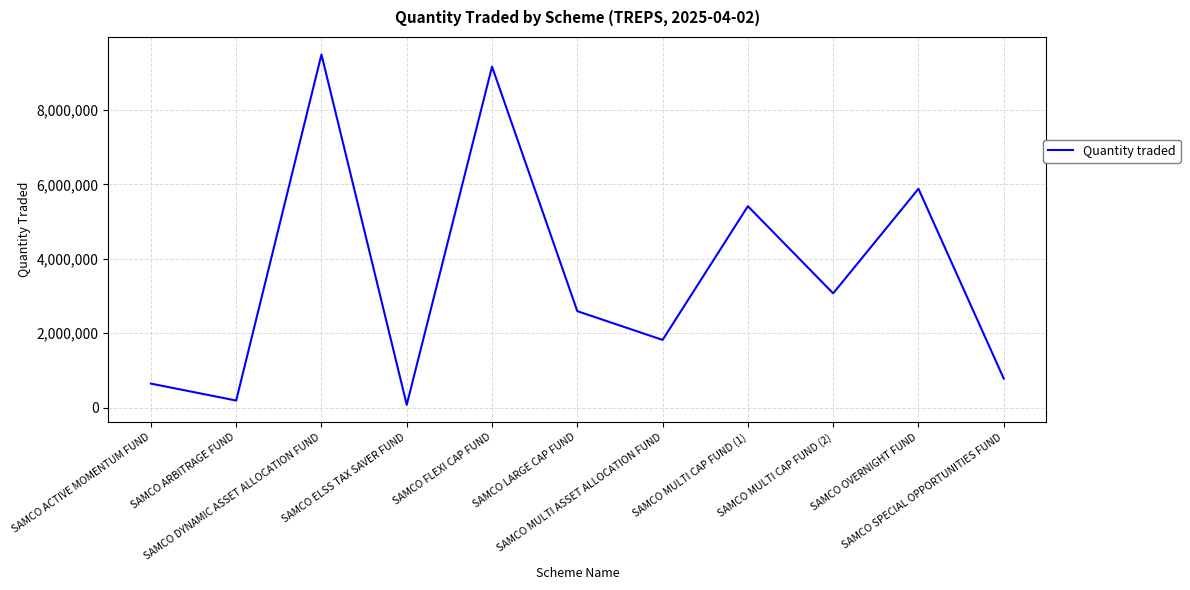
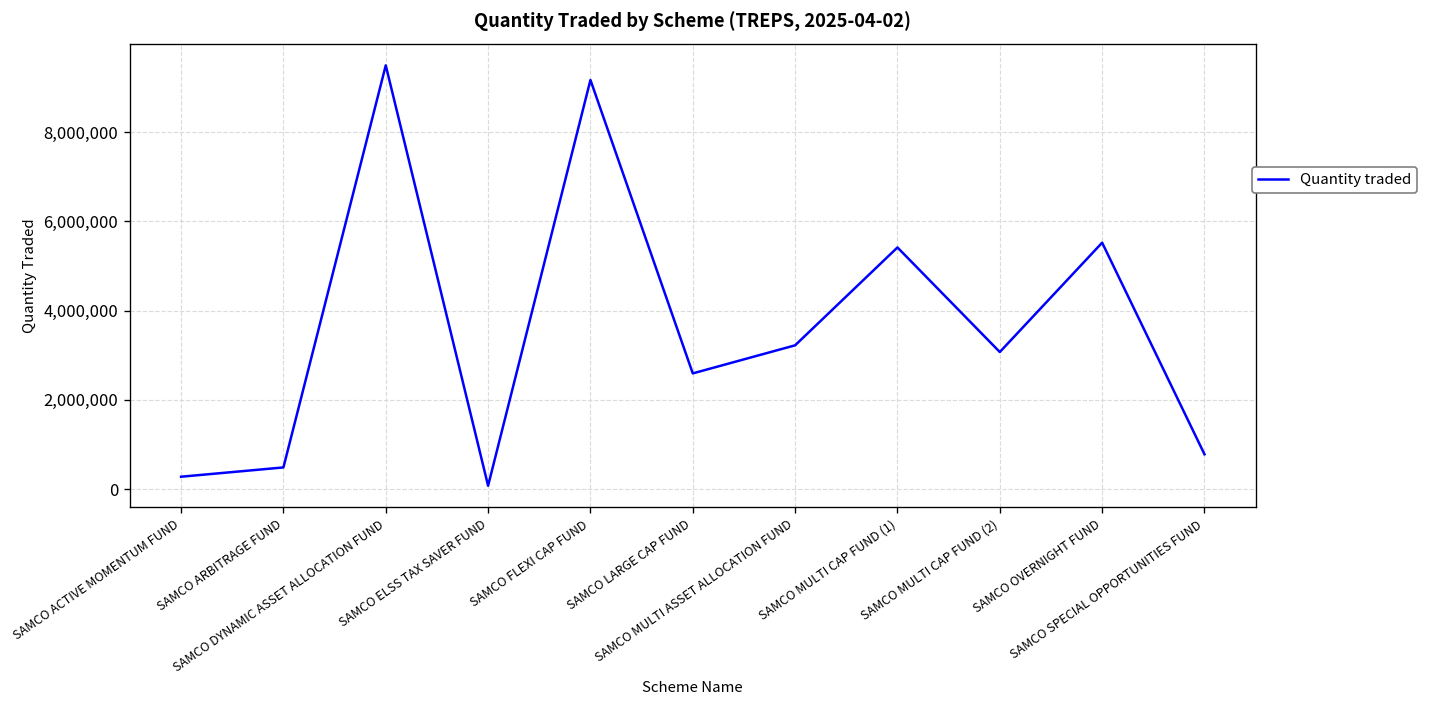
SAMCO ACTIVE MOMENTUM FUND: 600,000 -> 300,000
SAMCO ARBITRAGE FUND: 200,000 -> 500,000
SAMCO MULTI ASSET ALLOCATION FUND: 1,800,000 -> 3,200,000
SAMCO OVERNIGHT FUND: 5,900,000 -> 5,500,000
